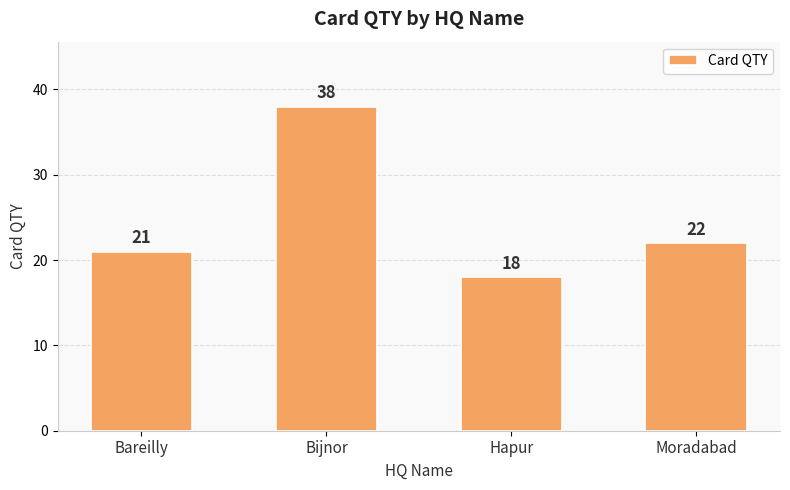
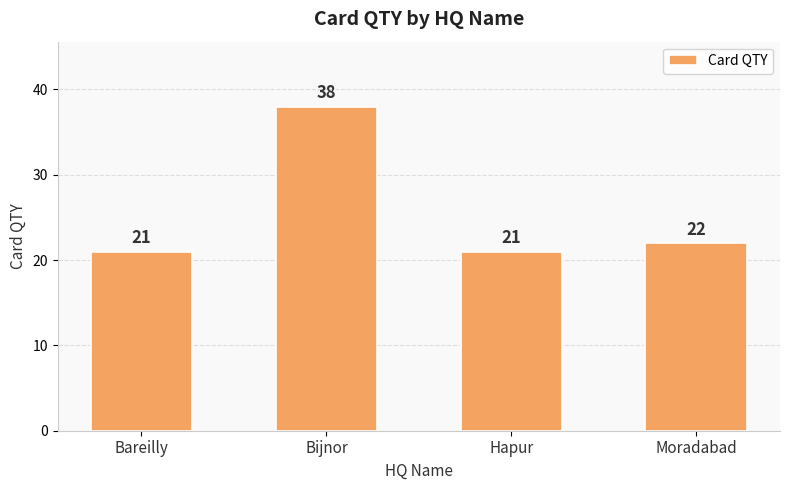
Hapur: 18 -> 21
